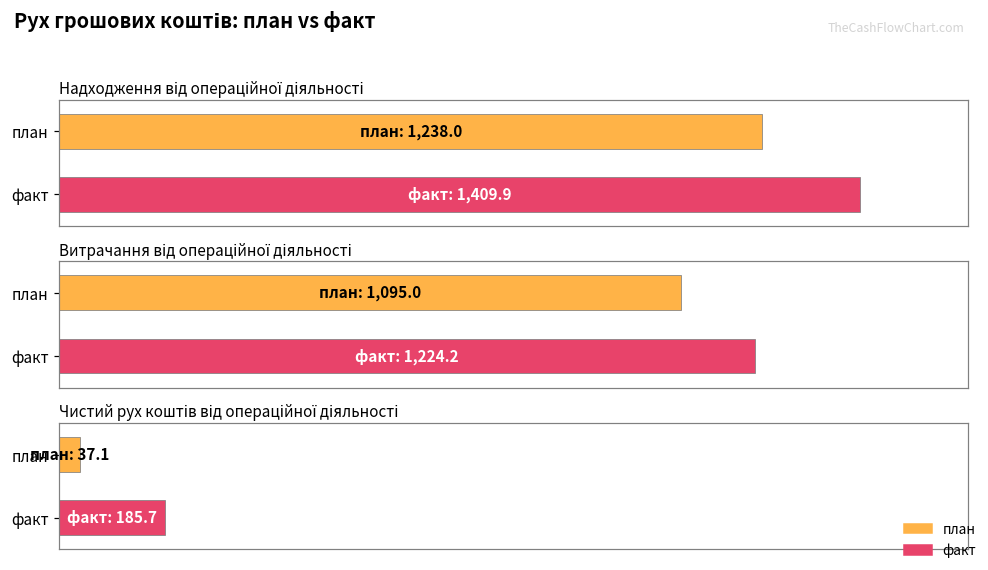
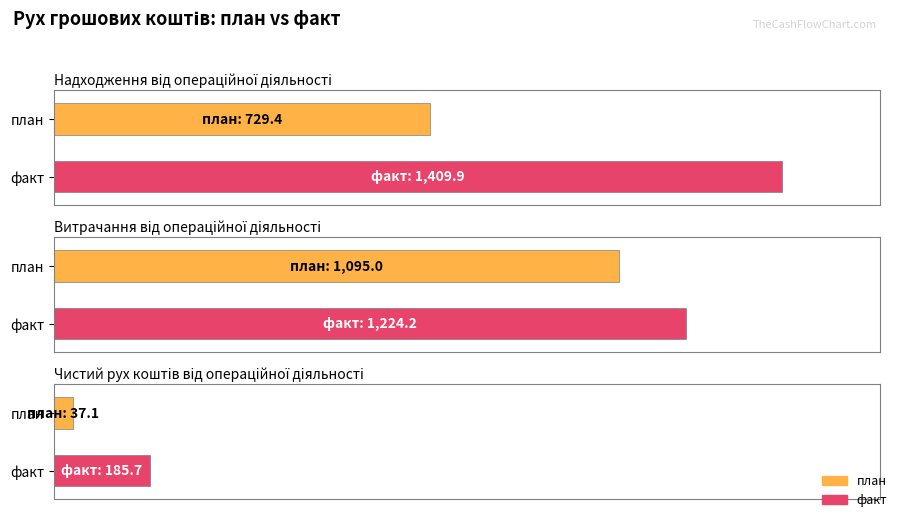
Надходження від операційної діяльності, план: 1,238.0 -> 729.4
